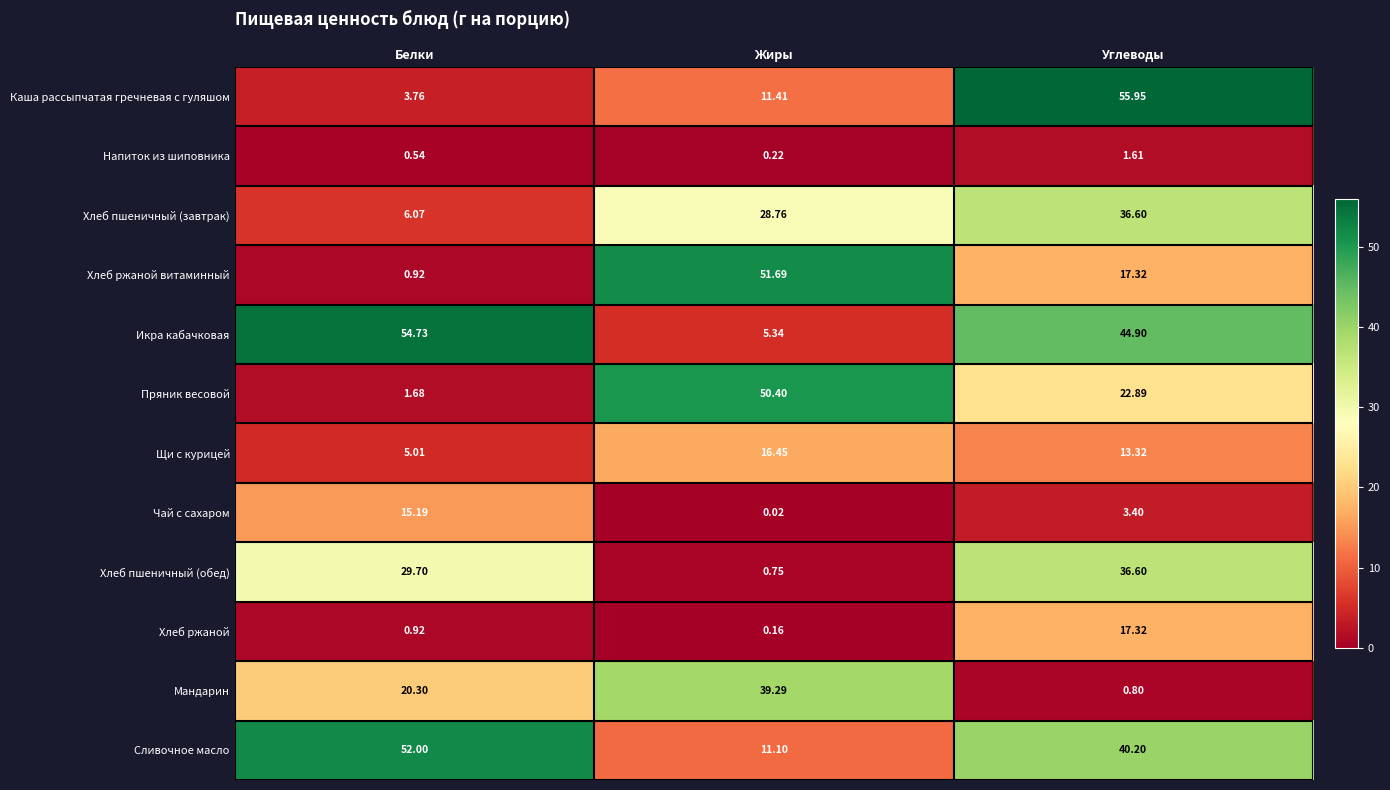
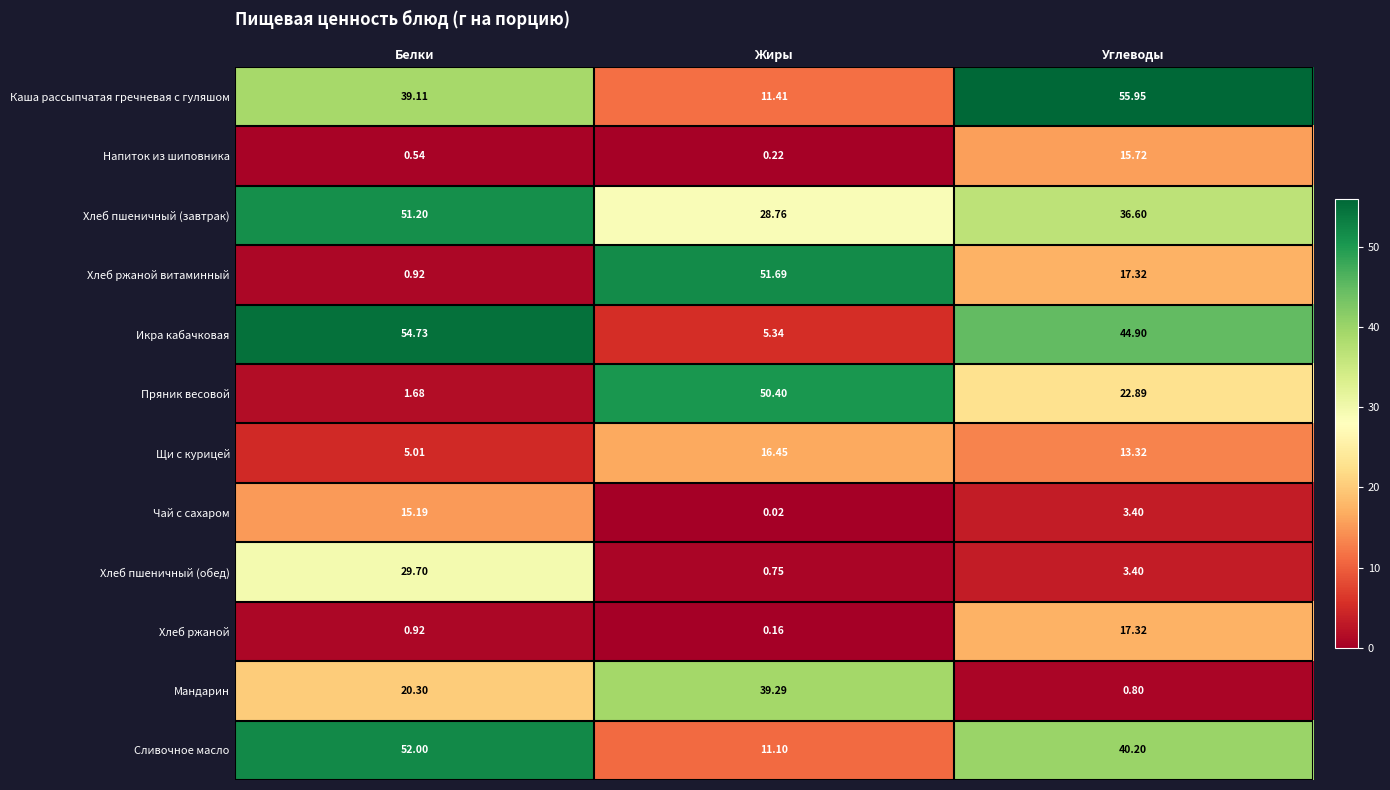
Каша рассыпчатая гречневая с гуляшом, Белки: 3.76 -> 39.11
Напиток из шиповника, Углеводы: 1.61 -> 15.72
Хлеб пшеничный (завтрак), Белки: 6.07 -> 51.20
Хлеб пшеничный (обед), Углеводы: 36.60 -> 3.40
